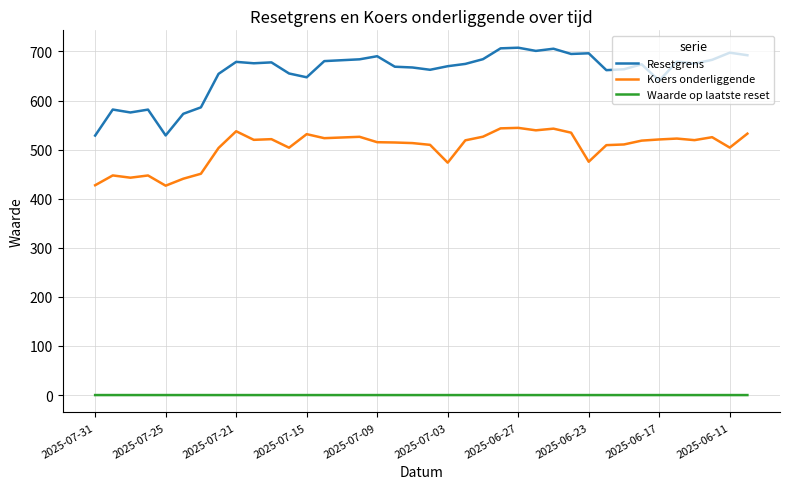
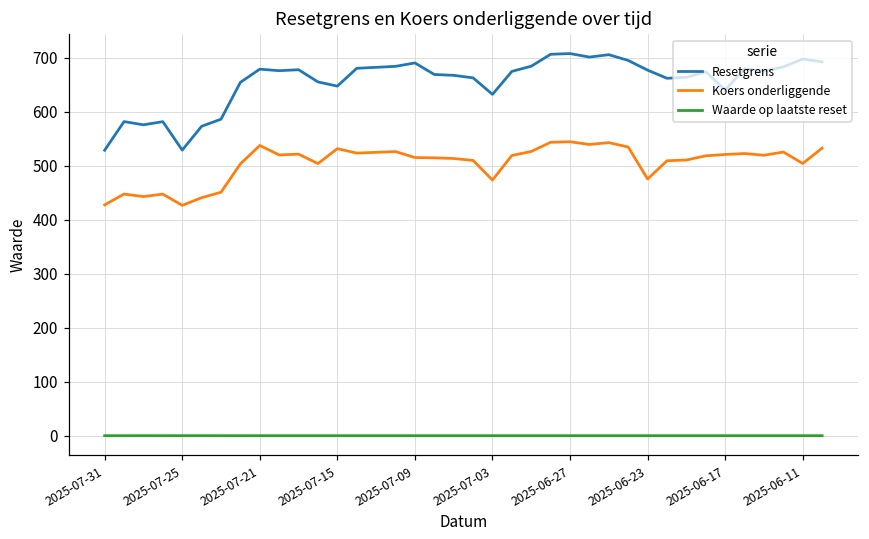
Resetgrens, 2025-07-03: 670 -> 630
Resetgrens, 2025-06-23: 700 -> 680
